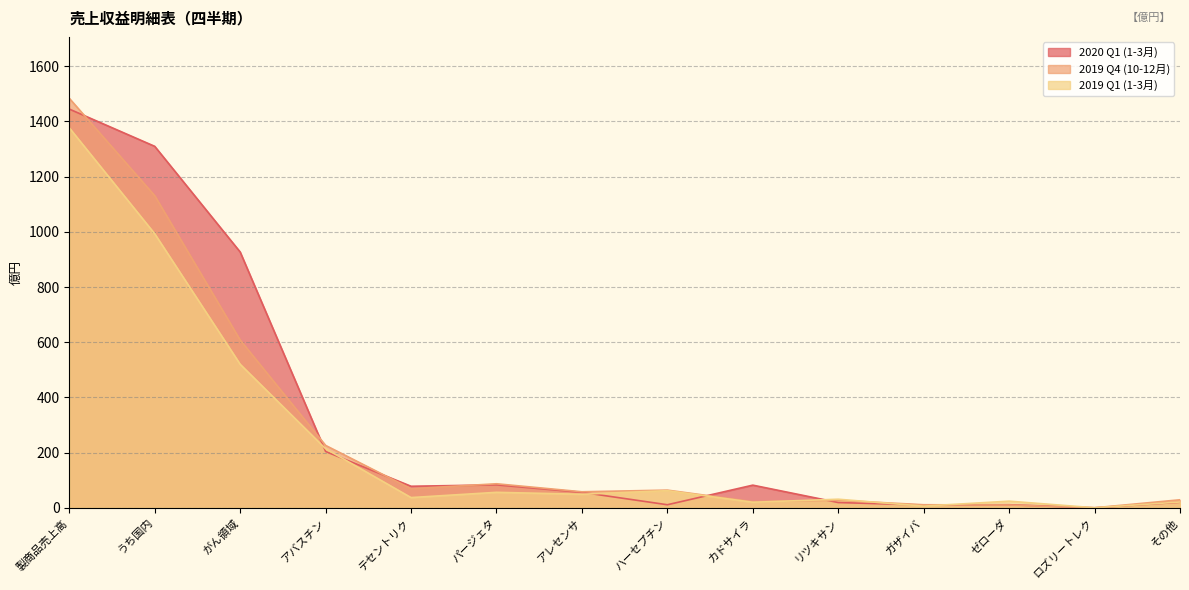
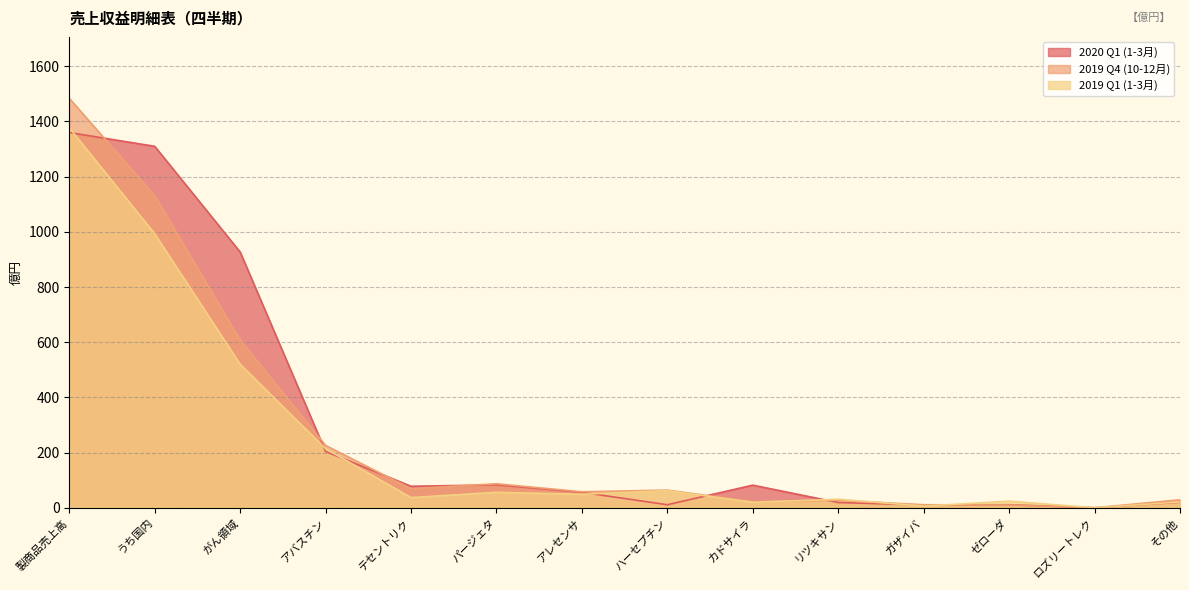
2020 Q1 (1-3月), 製商品売上高: 1450 -> 1360
